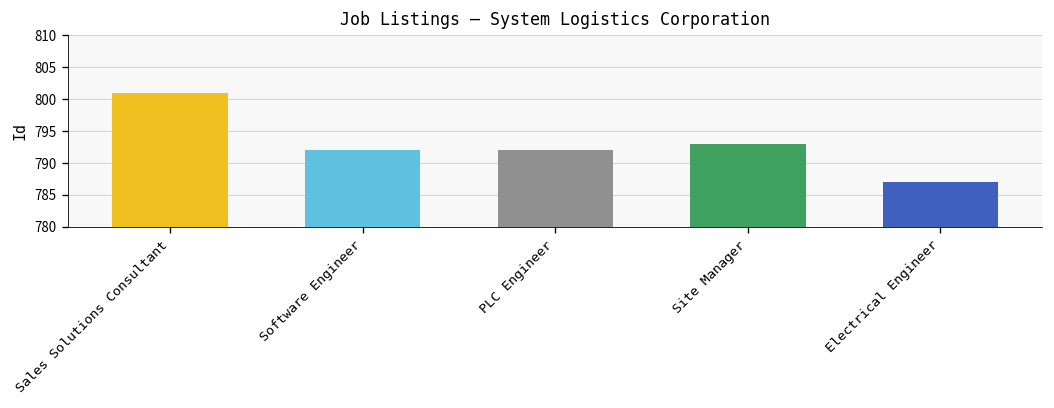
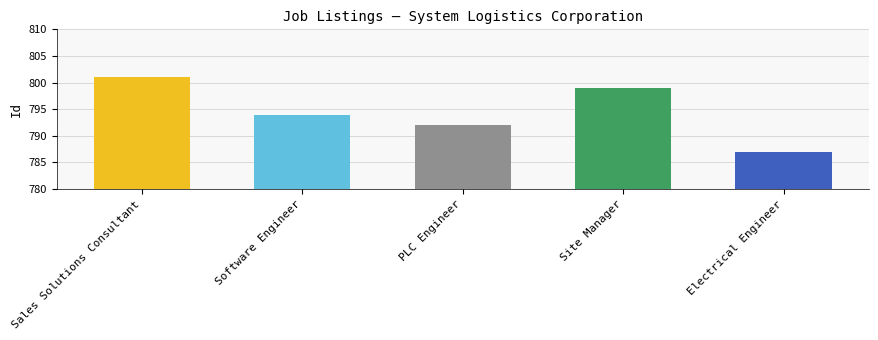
Software Engineer: 792 -> 794
Site Manager: 793 -> 799
